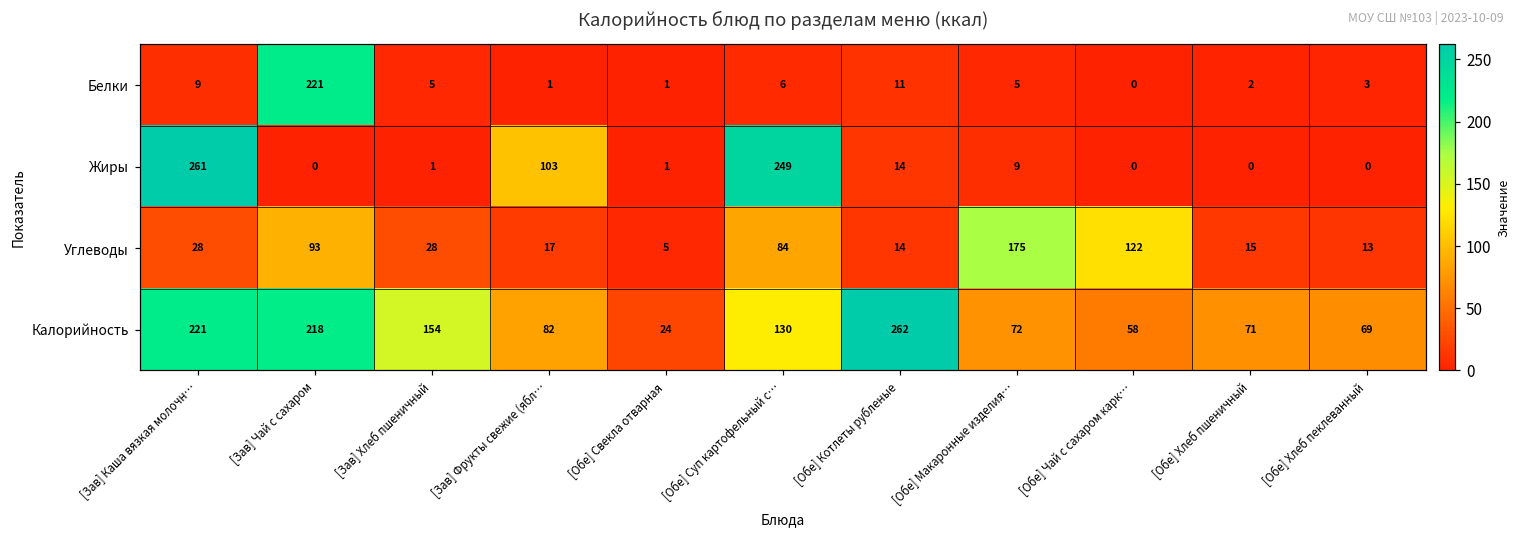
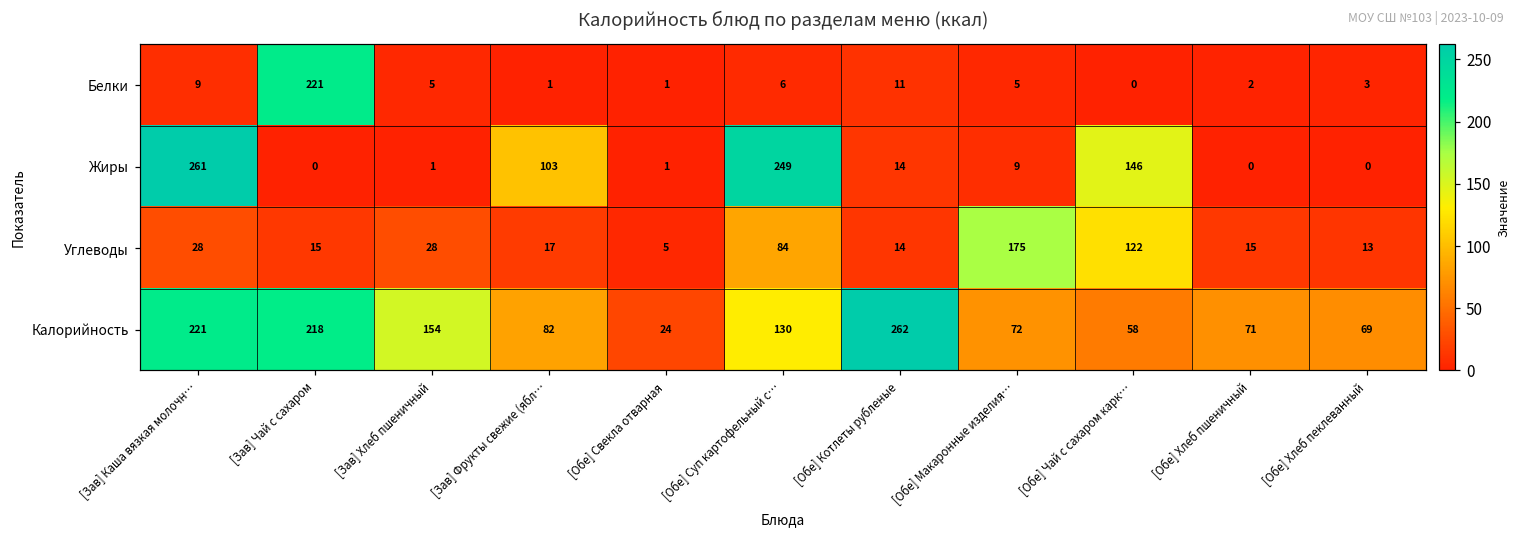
Жиры, [Обе] Чай с сахаром карк…: 0 -> 146
Углеводы, [Зав] Чай с сахаром: 93 -> 15
